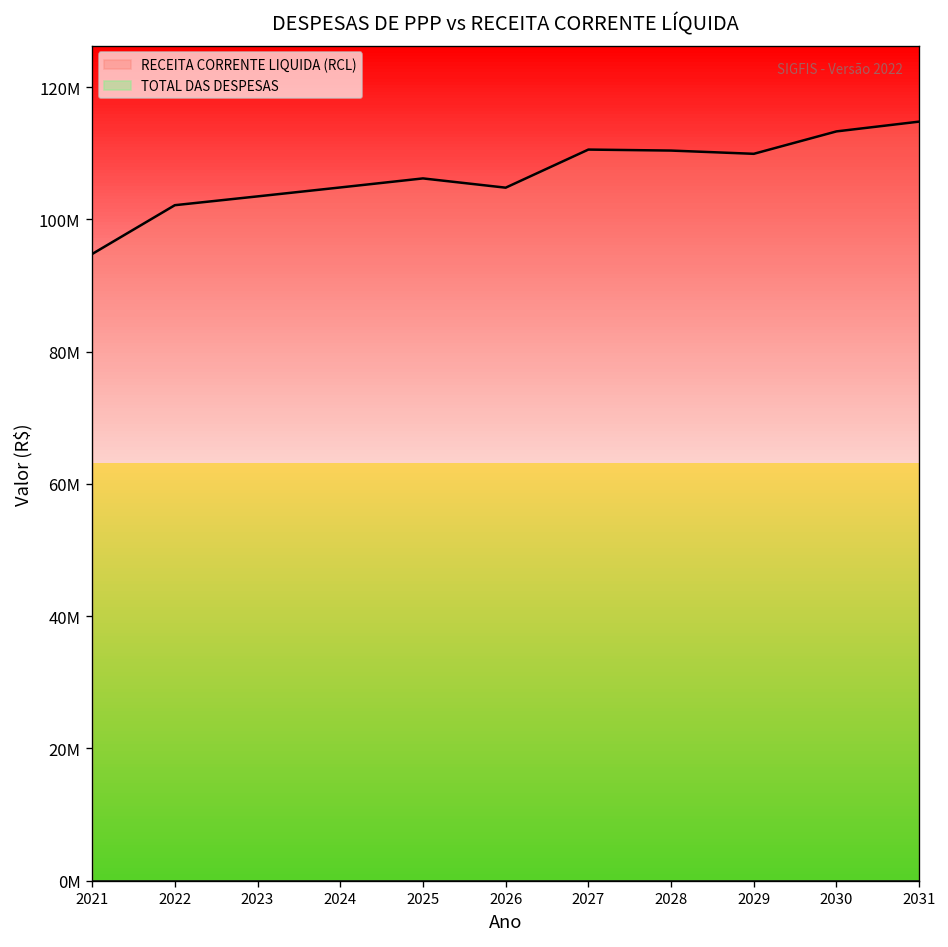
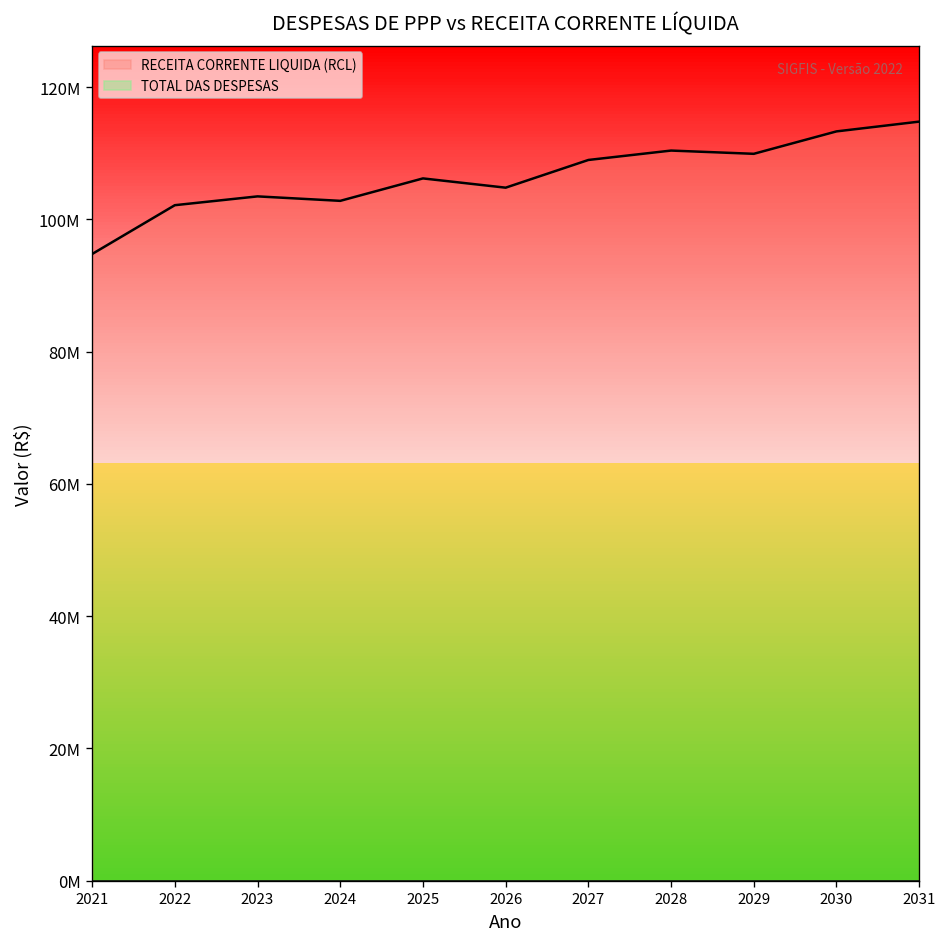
RECEITA CORRENTE LIQUIDA (RCL), 2024: 105000000 -> 103000000
RECEITA CORRENTE LIQUIDA (RCL), 2027: 111000000 -> 109000000
